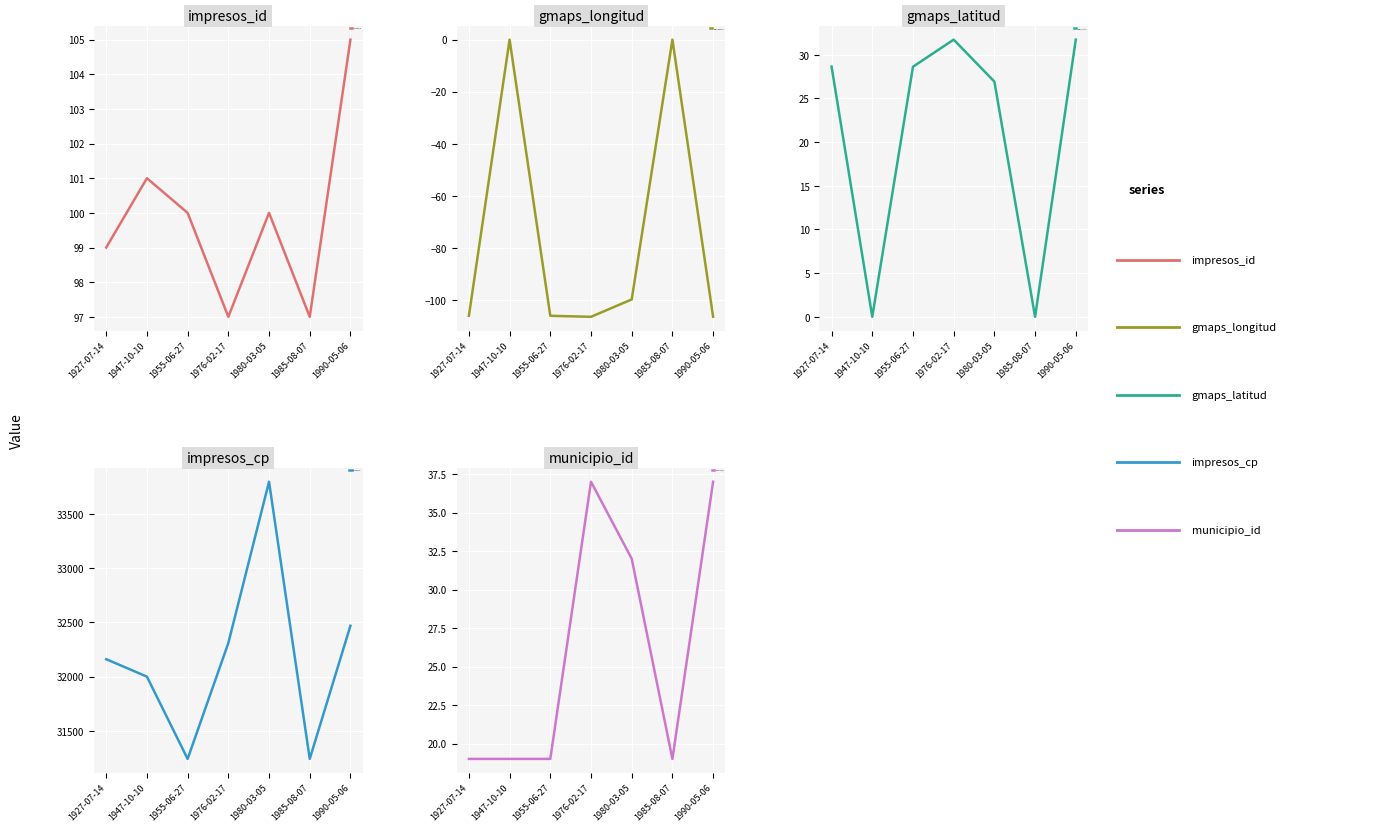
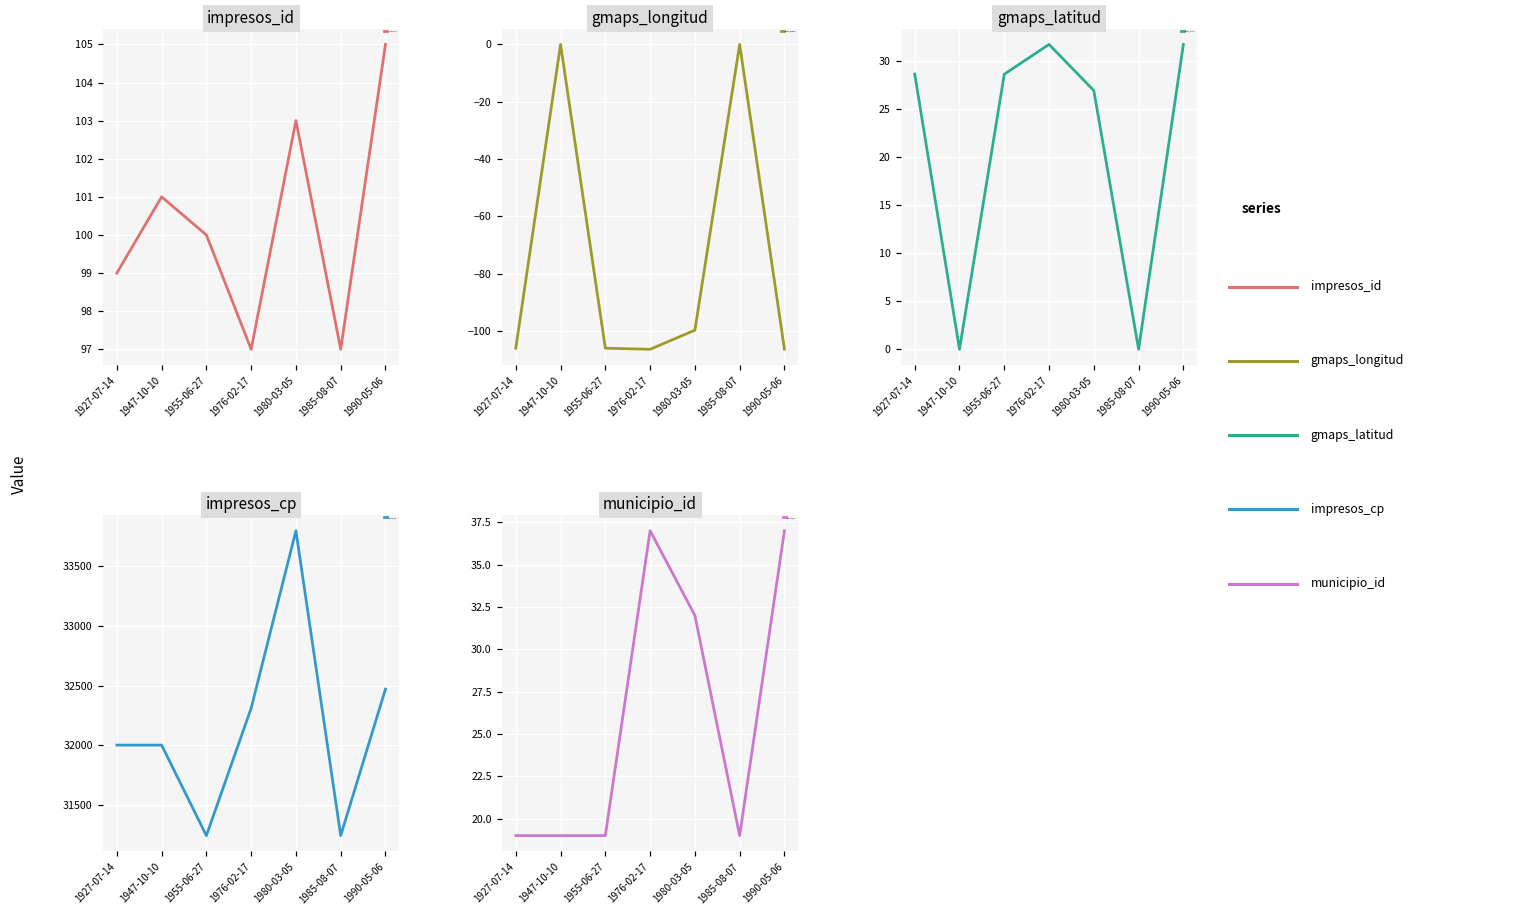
impresos_id, 1980-03-05: 100 -> 103
impresos_cp, 1927-07-14: 32160 -> 32000
